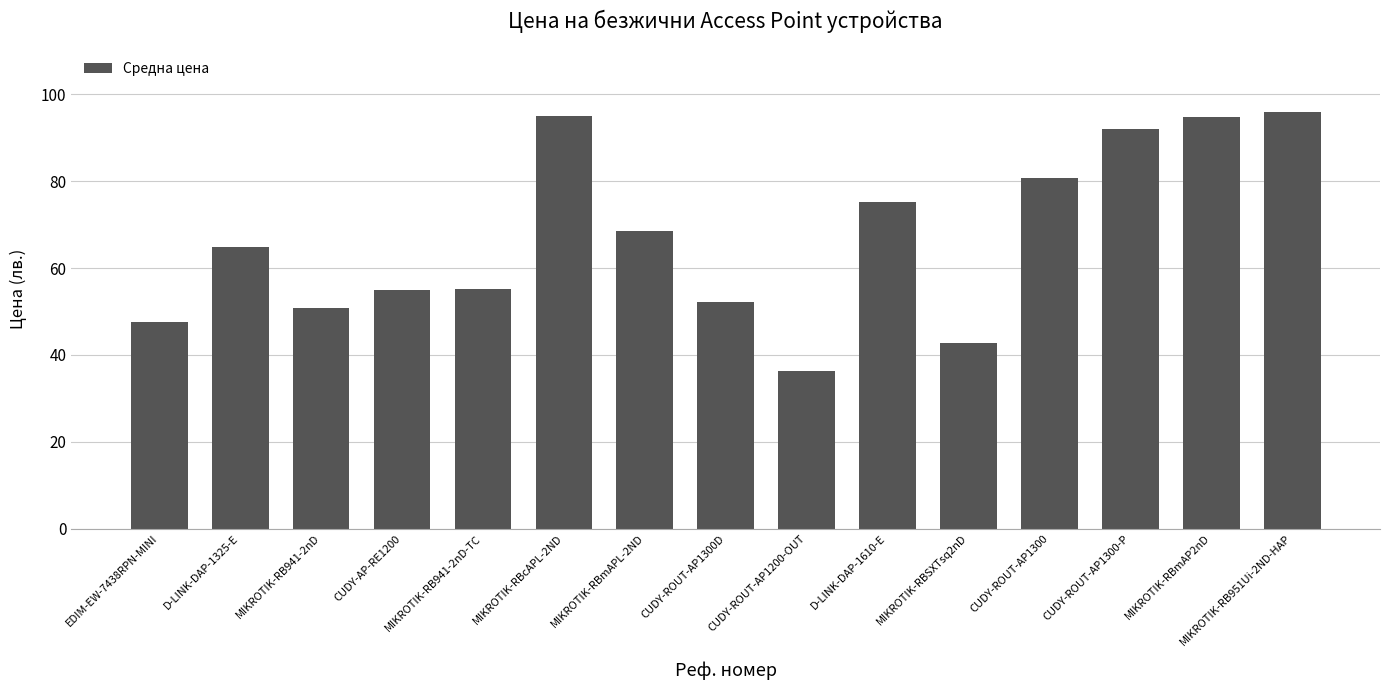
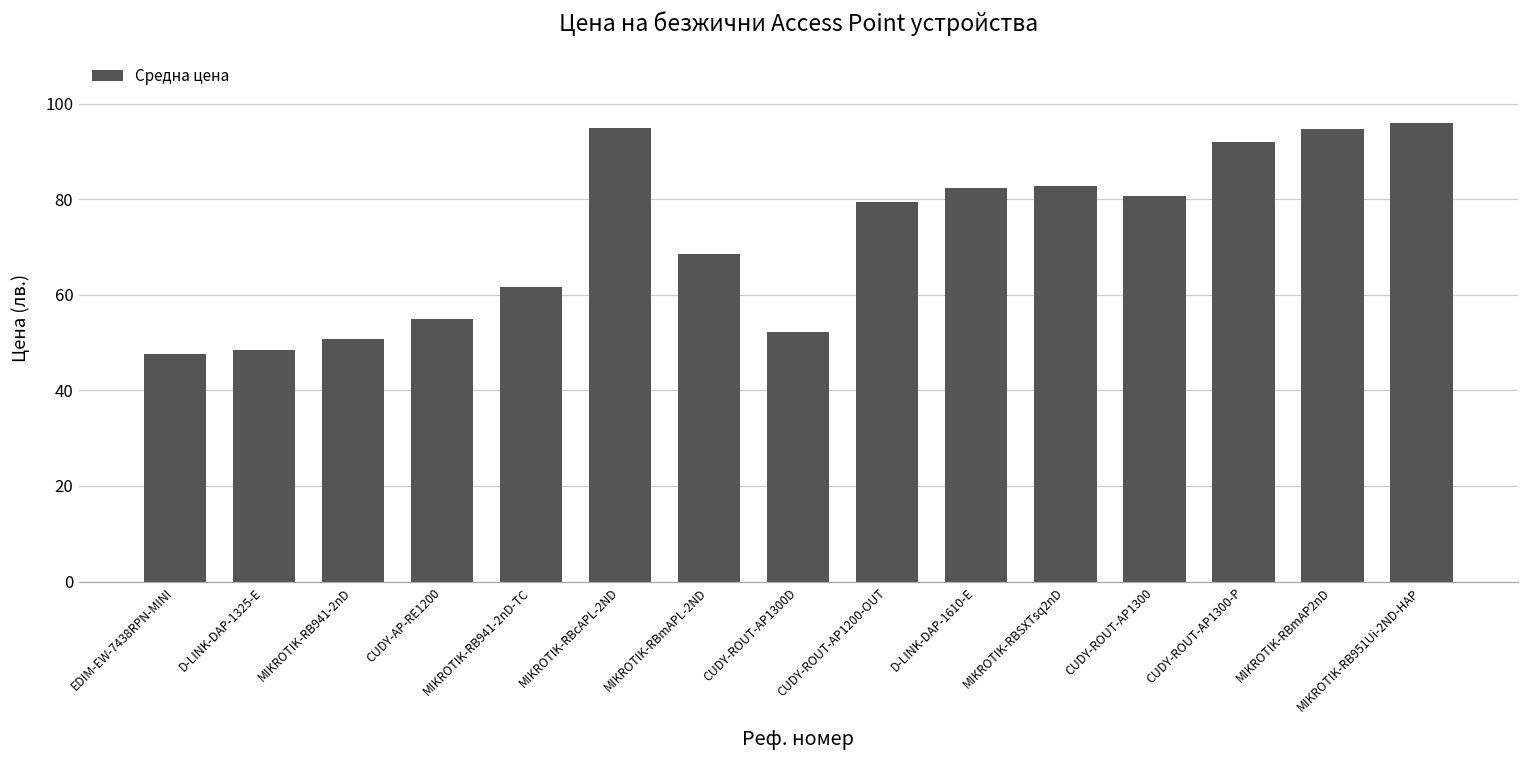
D-LINK-DAP-1325-E: 65 -> 49
MIKROTIK-RB941-2nD-TC: 55 -> 62
CUDY-ROUT-AP1200-OUT: 36 -> 79
D-LINK-DAP-1610-E: 75 -> 82
MIKROTIK-RBSXTsq2nD: 43 -> 83
